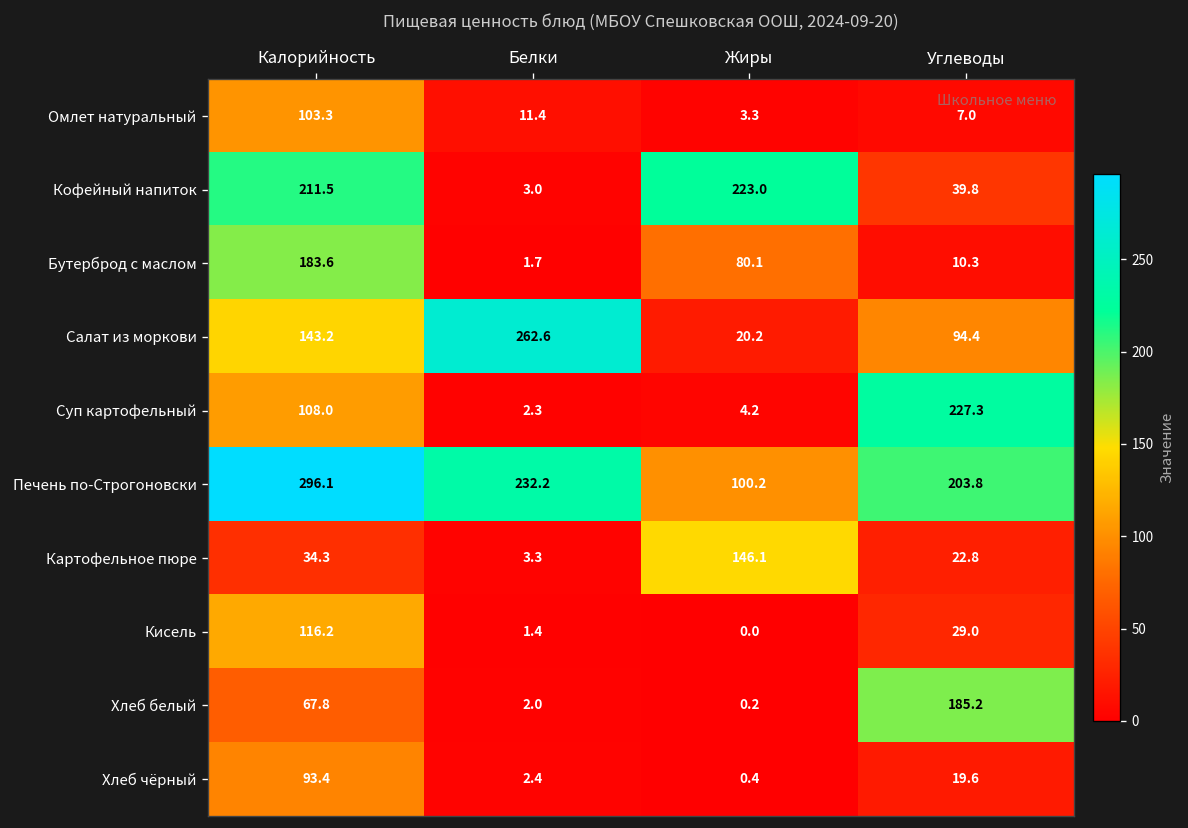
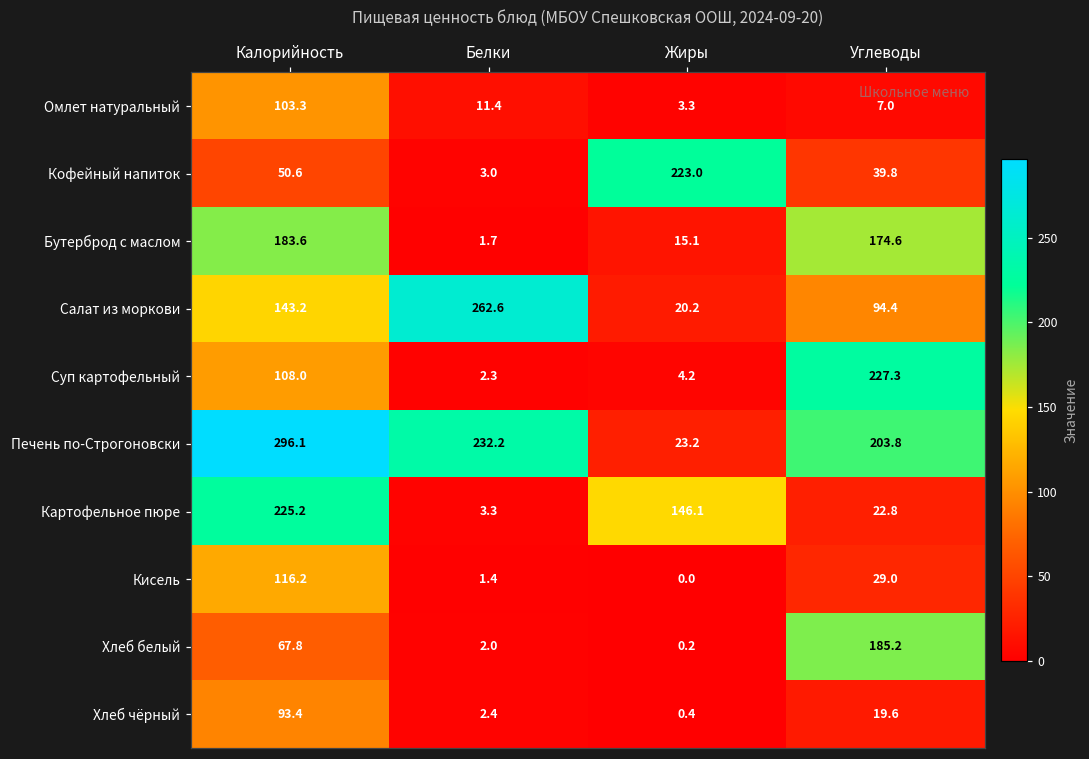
Кофейный напиток, Калорийность: 211.5 -> 50.6
Бутерброд с маслом, Жиры: 80.1 -> 15.1
Бутерброд с маслом, Углеводы: 10.3 -> 174.6
Печень по-Строгоновски, Жиры: 100.2 -> 23.2
Картофельное пюре, Калорийность: 34.3 -> 225.2
